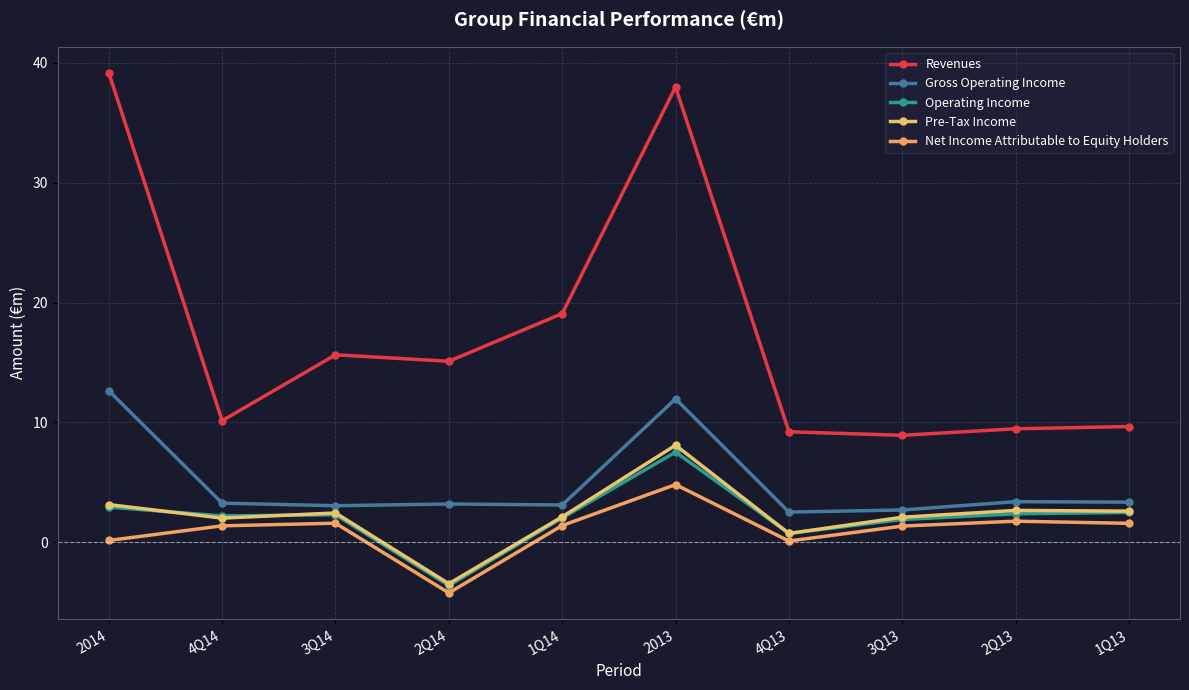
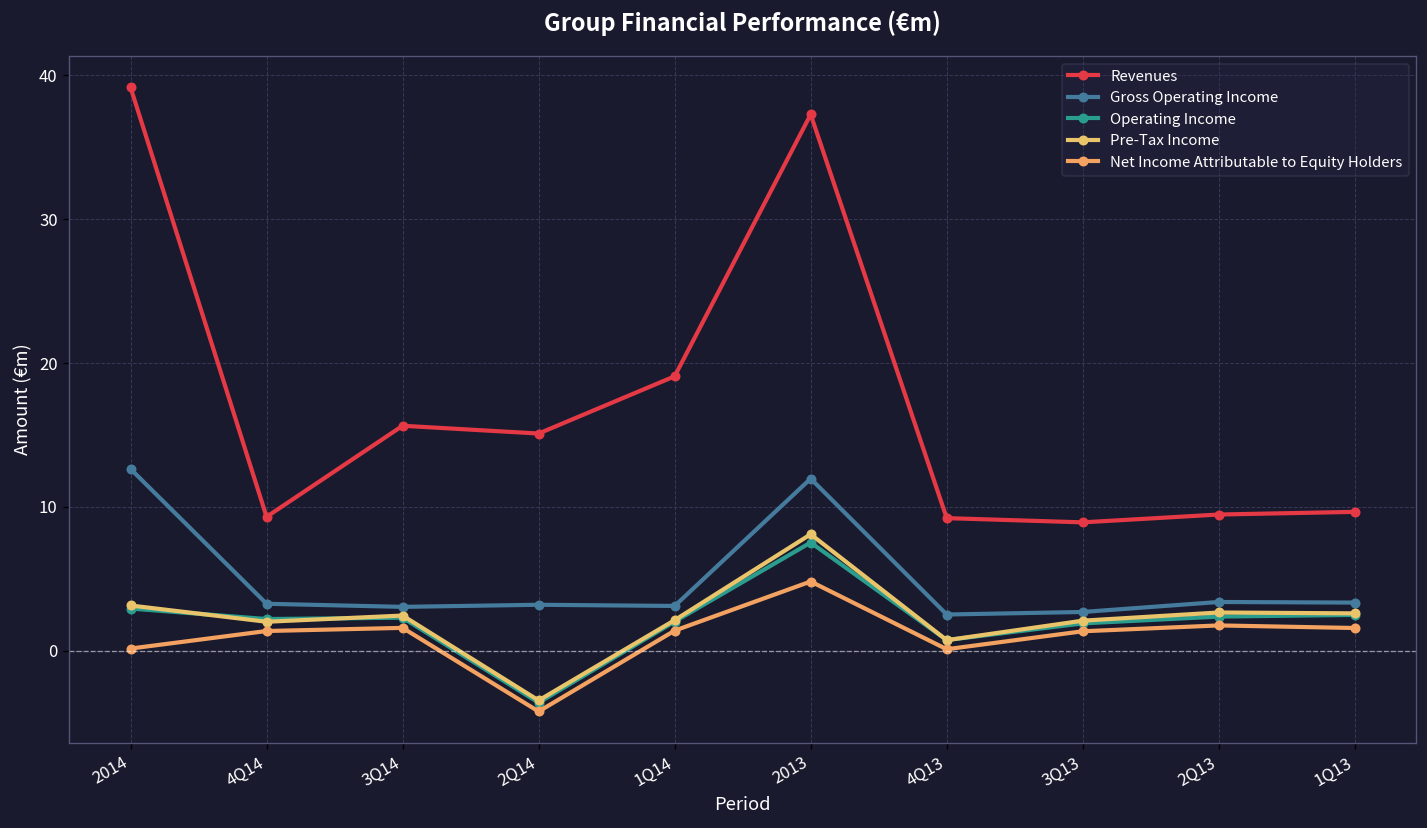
Revenues, 4Q14: 10.2 -> 9.3
Revenues, 2013: 38.0 -> 37.3
